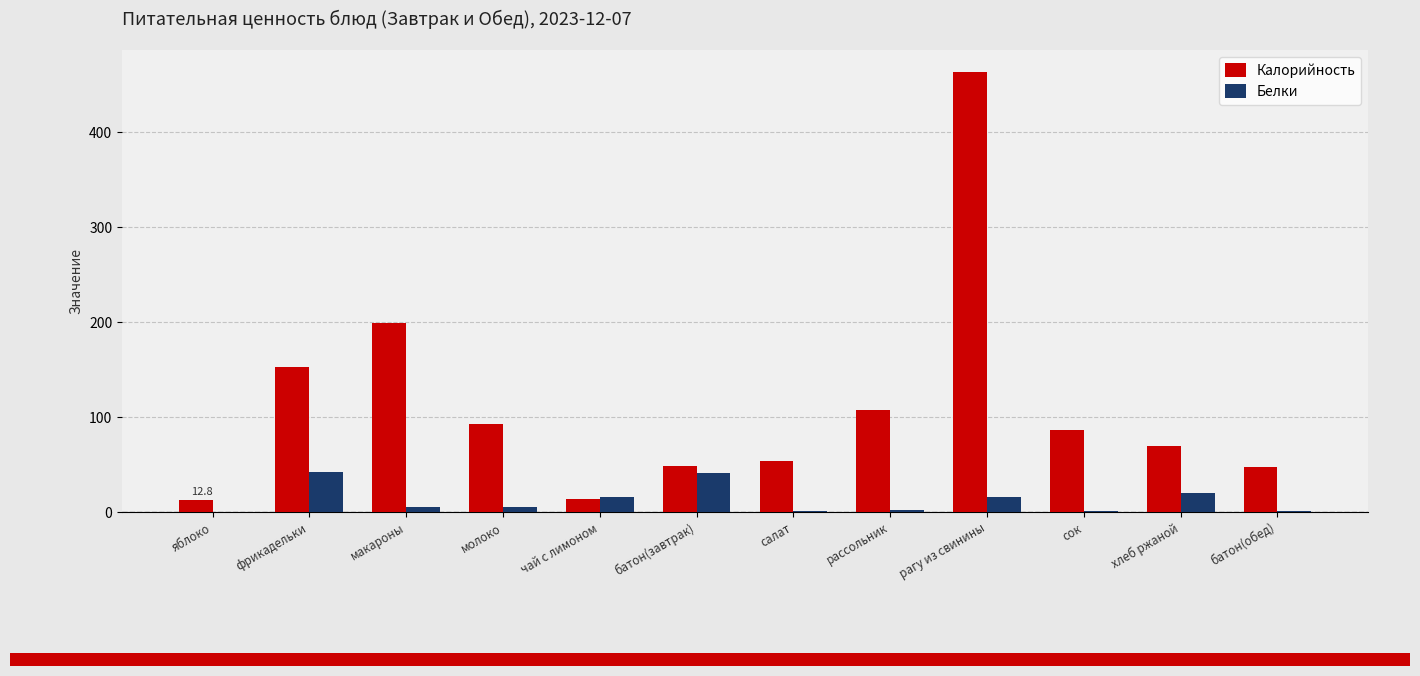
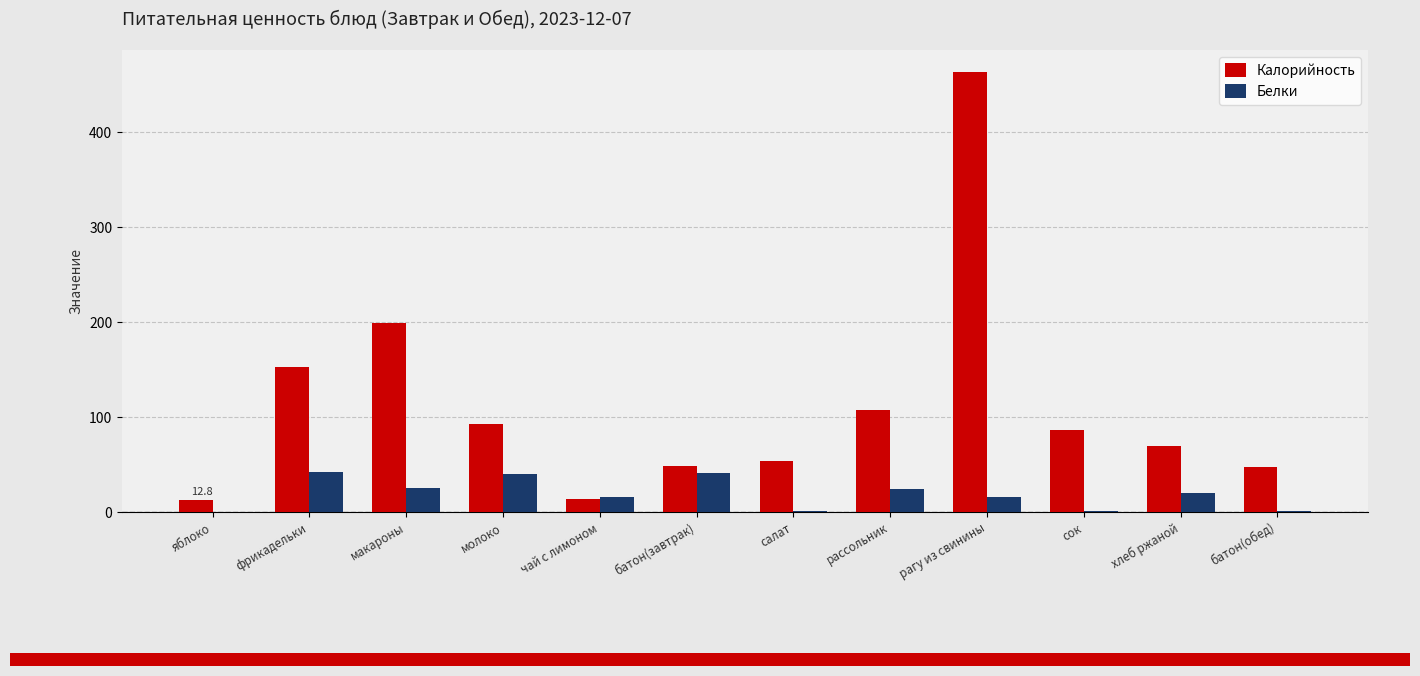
Белки, макароны: 10 -> 30
Белки, молоко: 10 -> 40
Белки, рассольник: 0 -> 20
